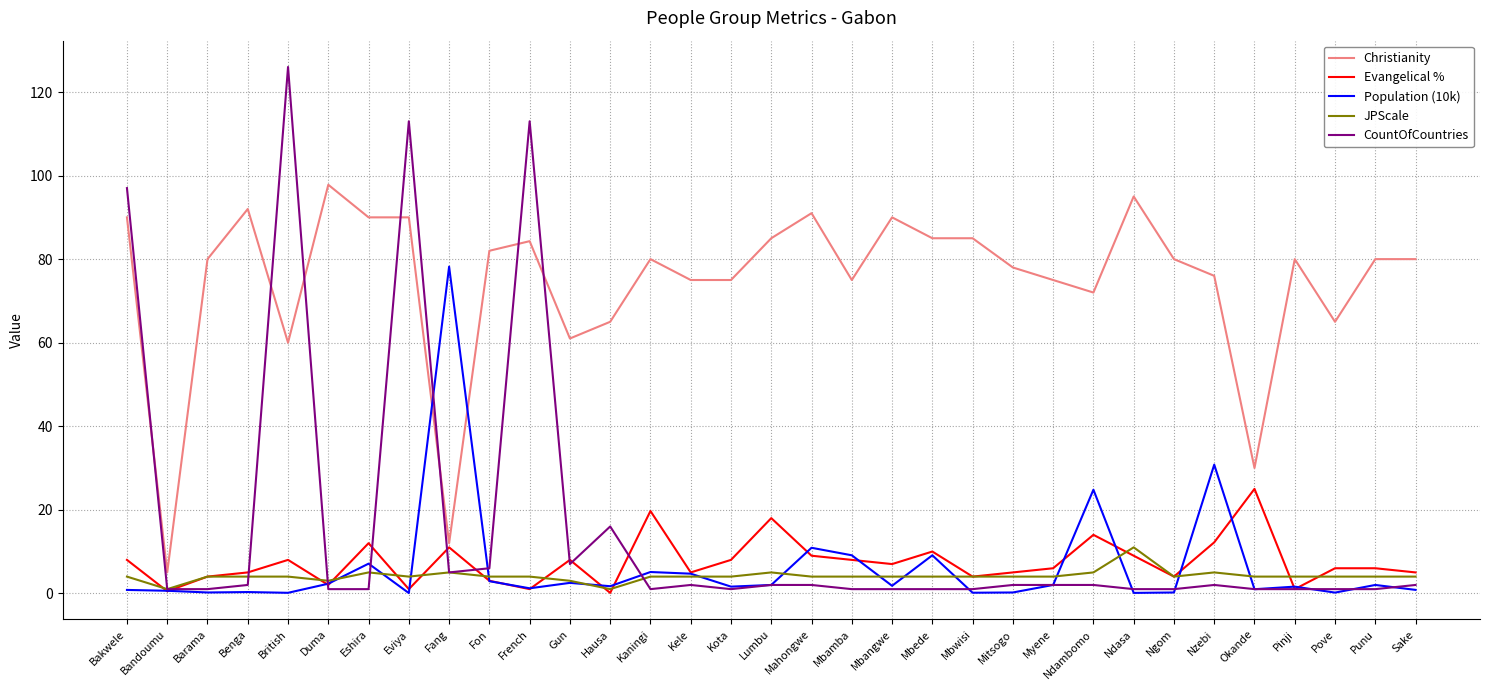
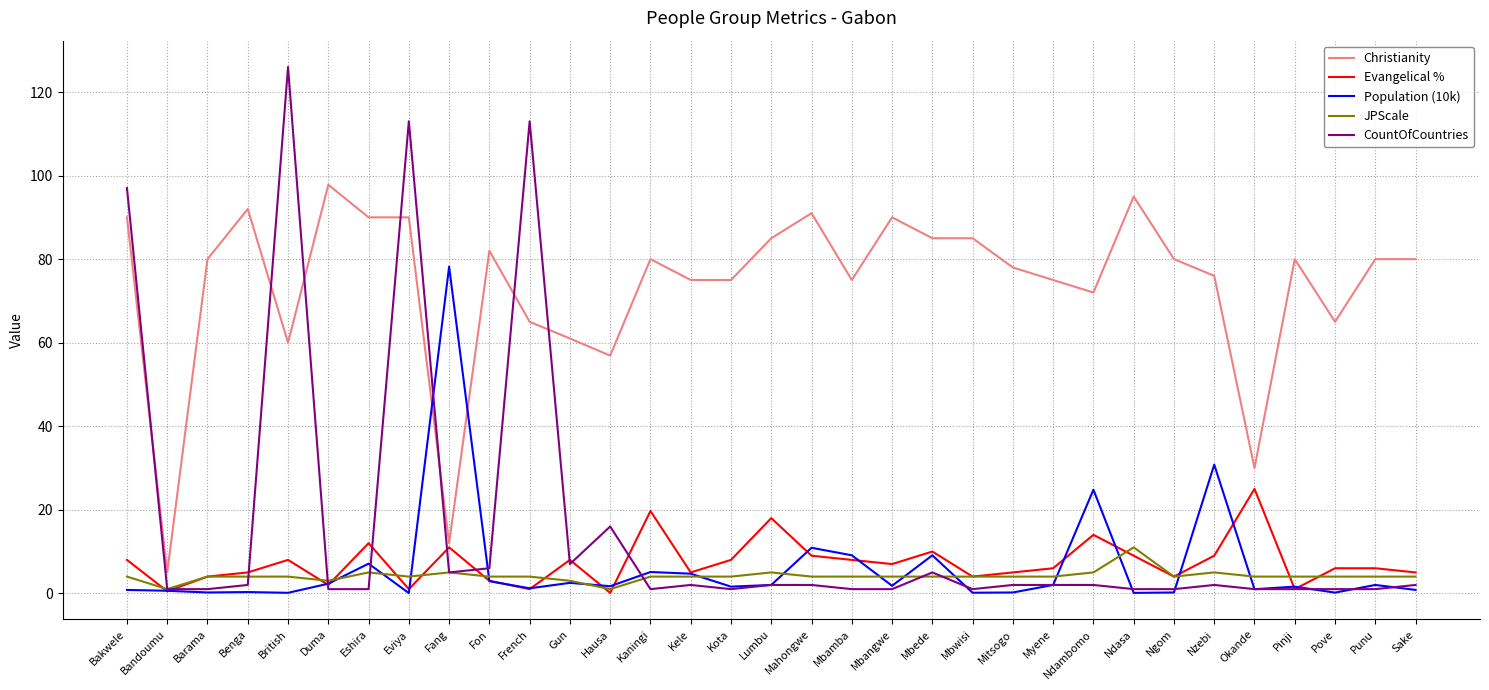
Christianity, French: 84 -> 65
Christianity, Hausa: 65 -> 57
CountOfCountries, Mbede: 1 -> 5
Evangelical %, Nzebi: 12 -> 9
